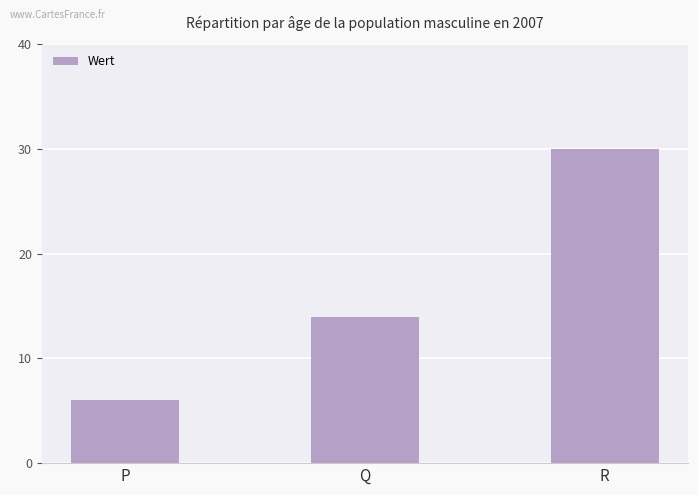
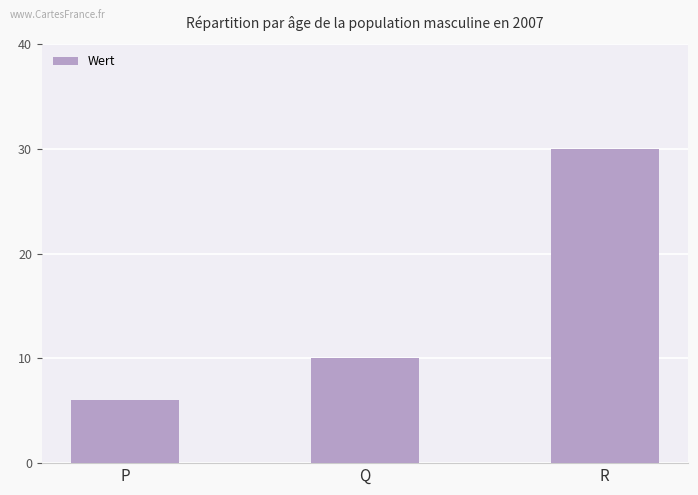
Q: 14 -> 10
